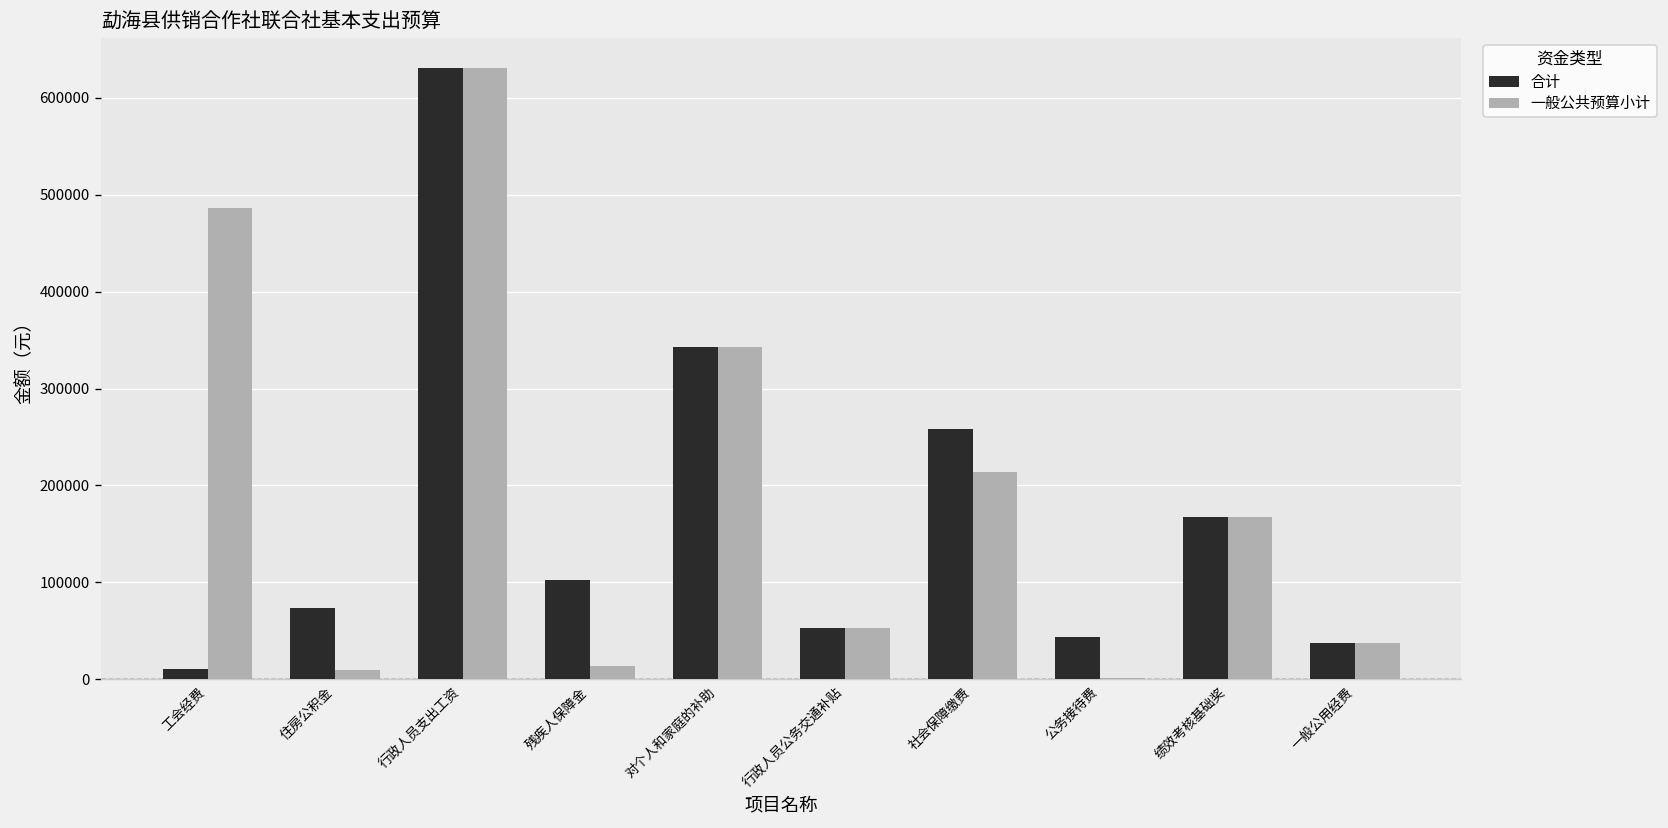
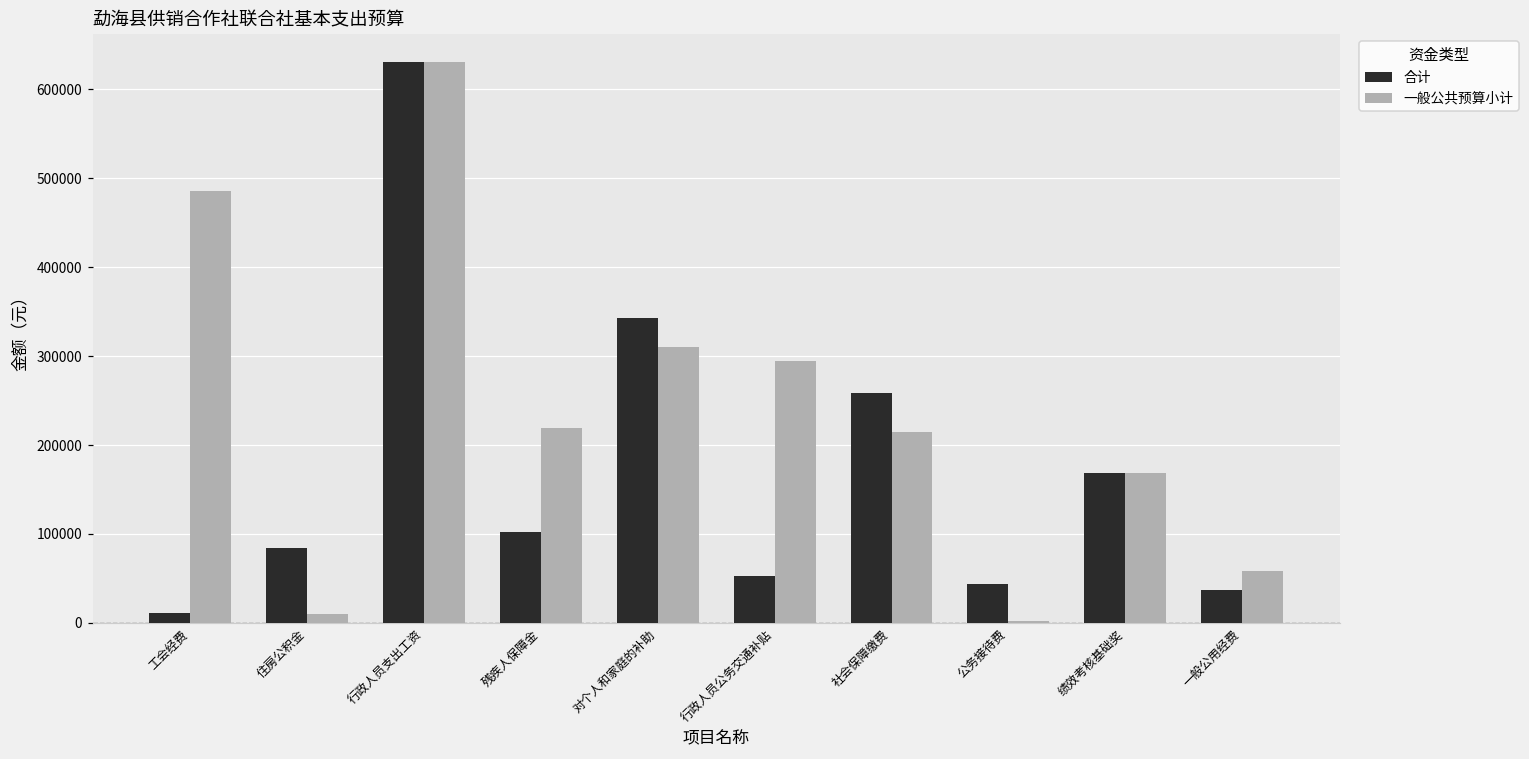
合计, 住房公积金: 70000 -> 80000
一般公共预算小计, 残疾人保障金: 10000 -> 220000
一般公共预算小计, 对个人和家庭的补助: 340000 -> 310000
一般公共预算小计, 行政人员公务交通补贴: 50000 -> 290000
一般公共预算小计, 一般公用经费: 40000 -> 60000
